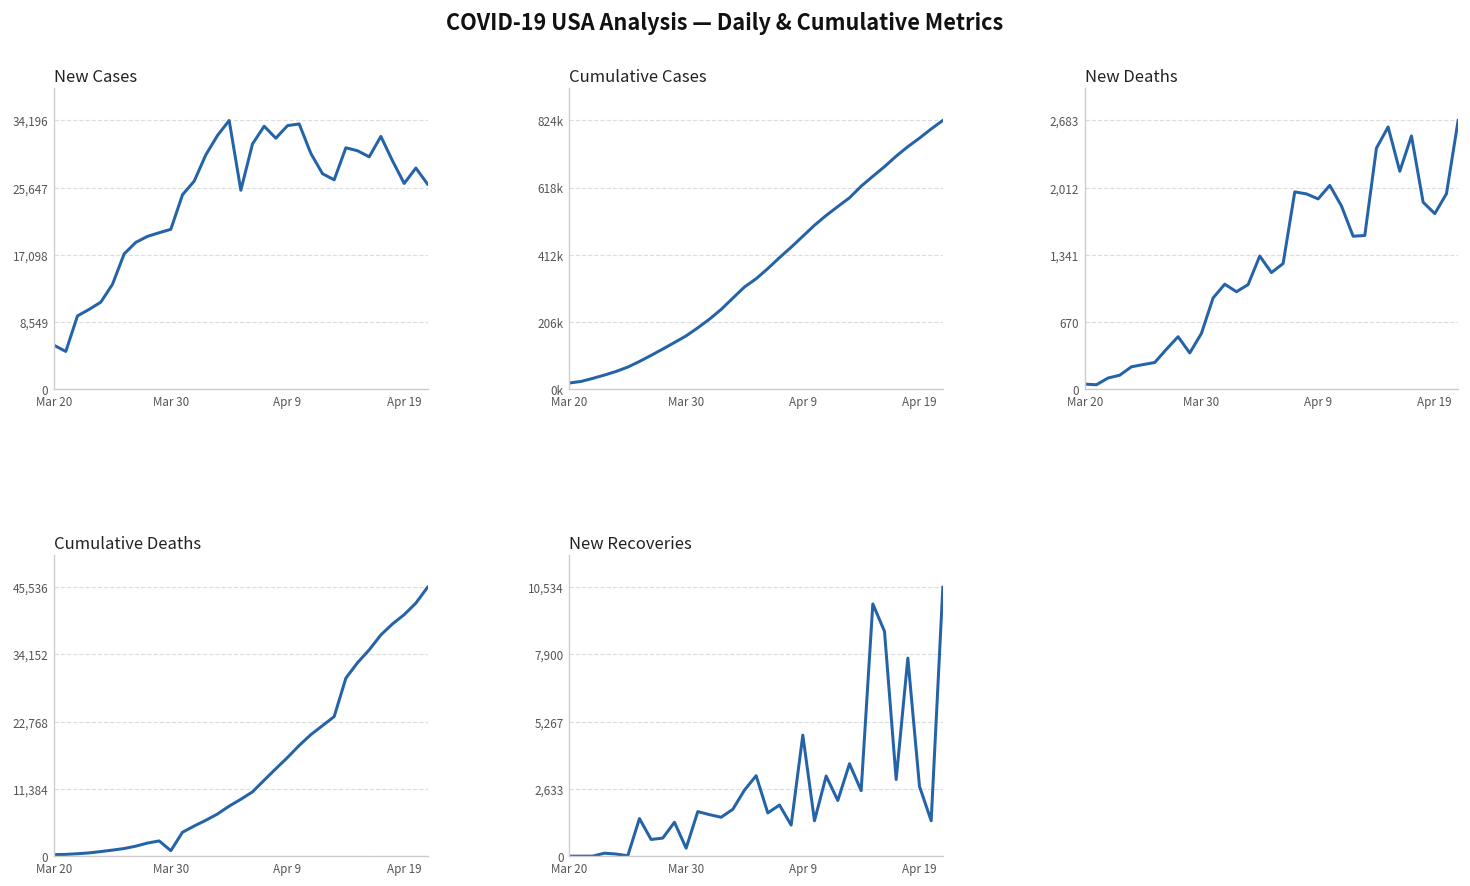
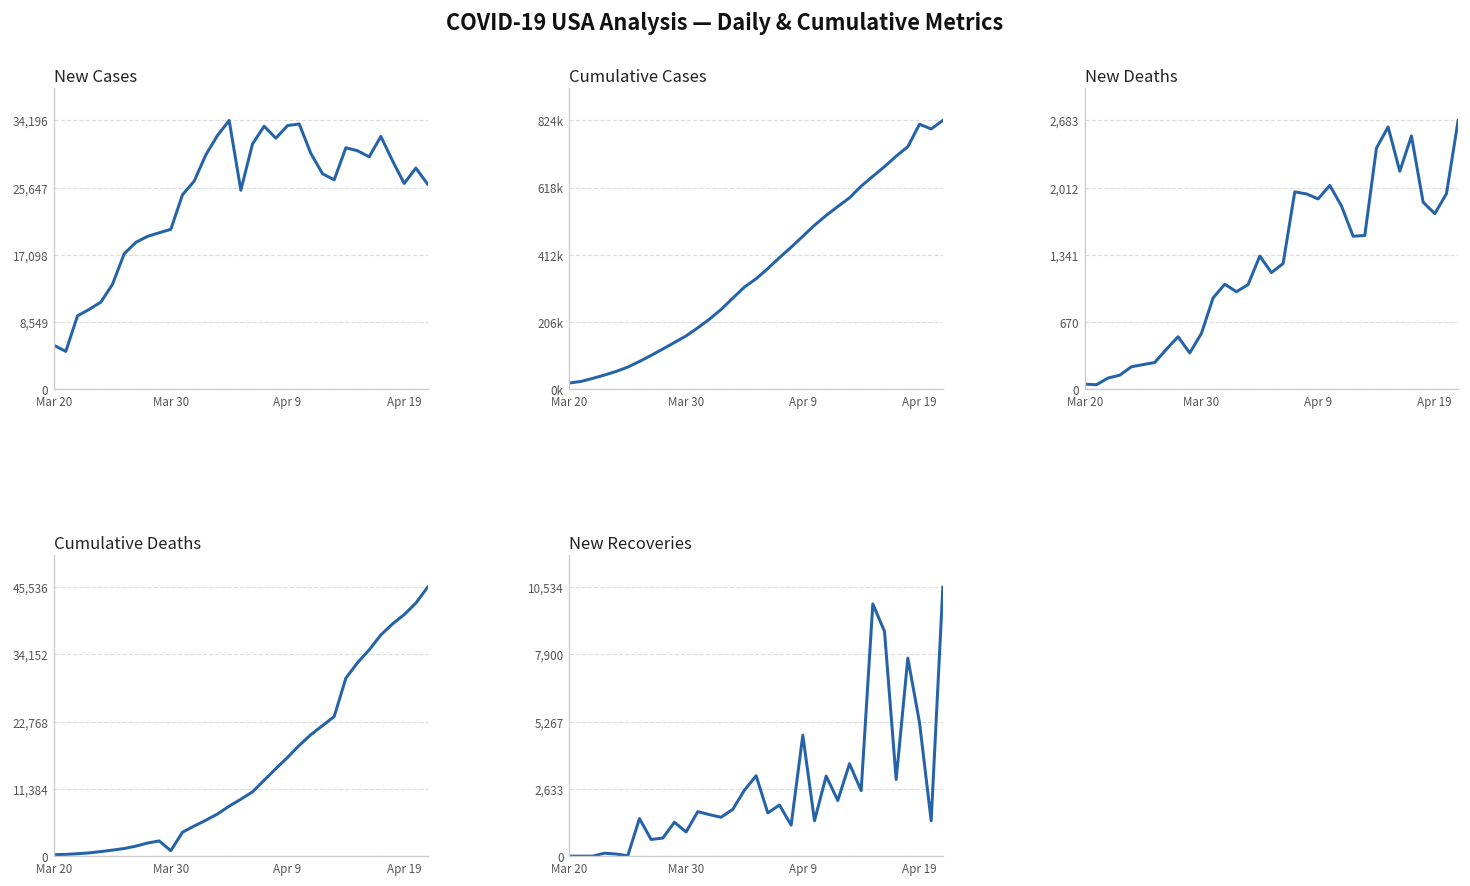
Cumulative Cases, Apr 19: 770000 -> 810000
New Recoveries, Mar 30: 300 -> 900
New Recoveries, Apr 19: 2,700 -> 5,200
